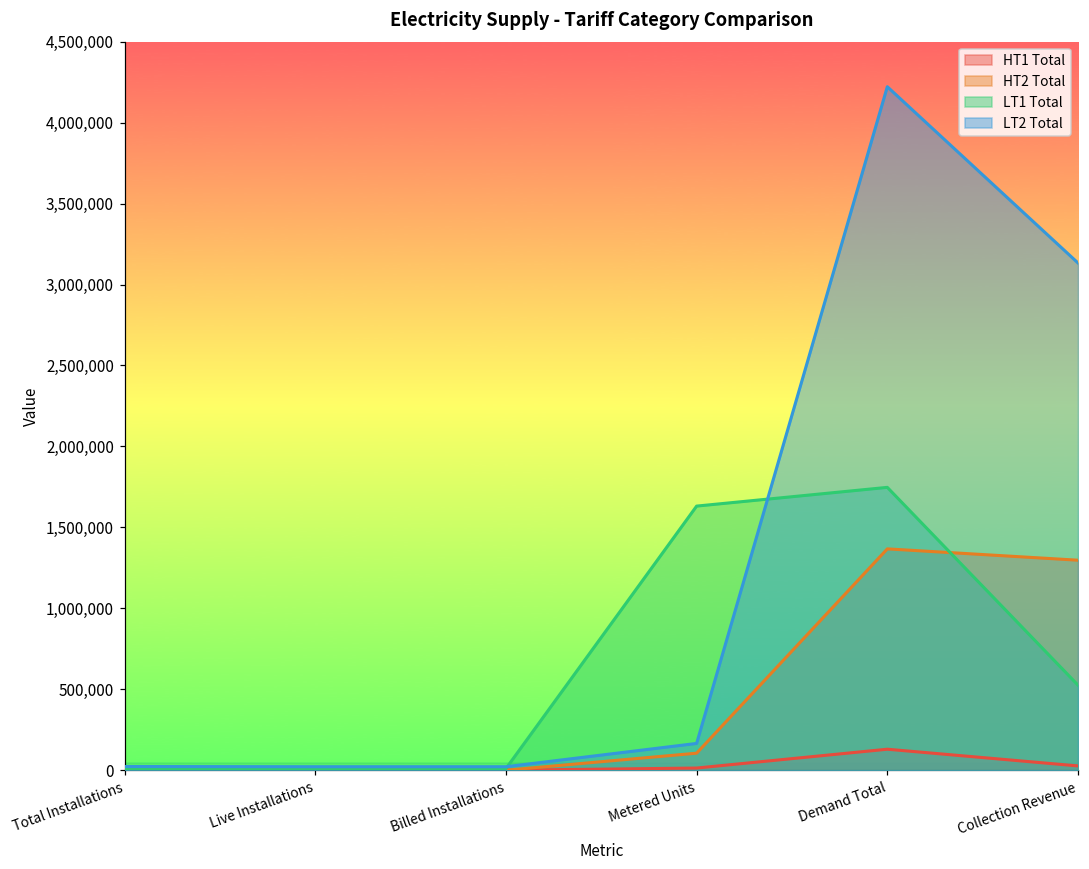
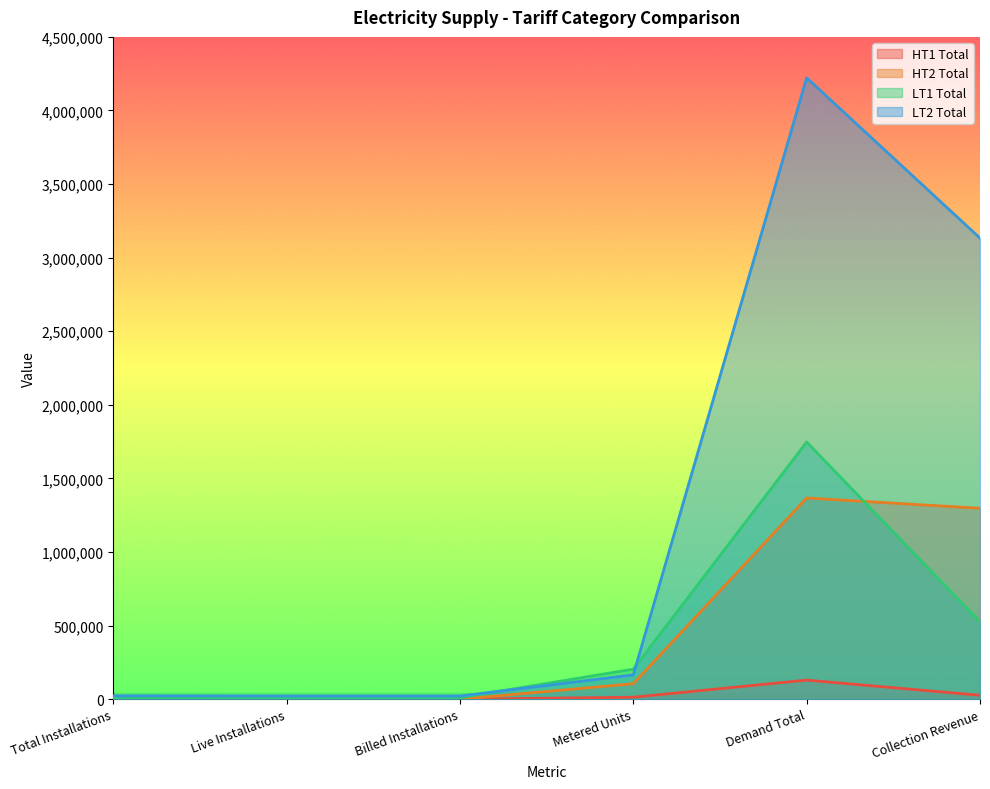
LT1 Total, Metered Units: 1,630,000 -> 200,000
